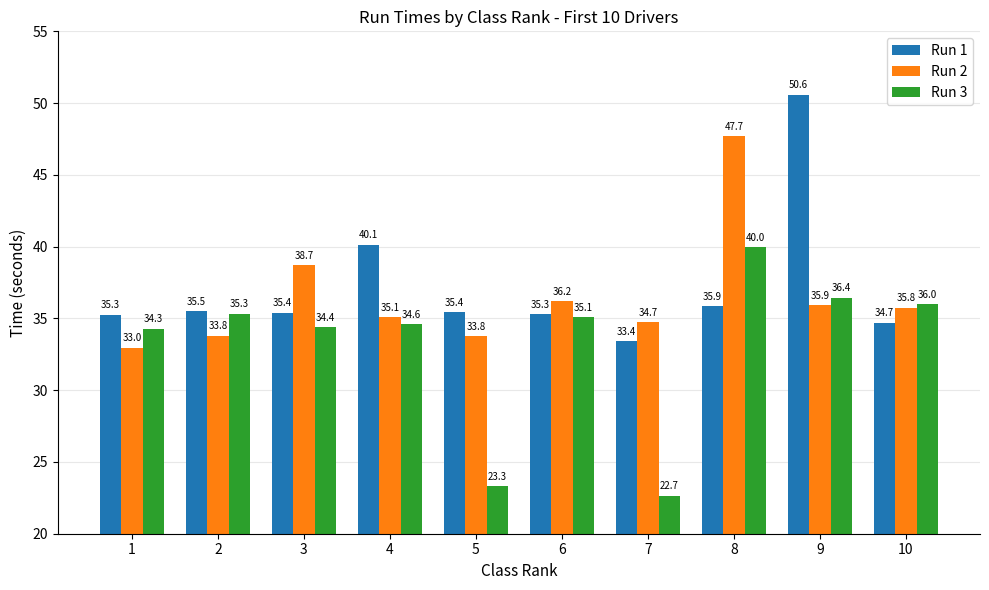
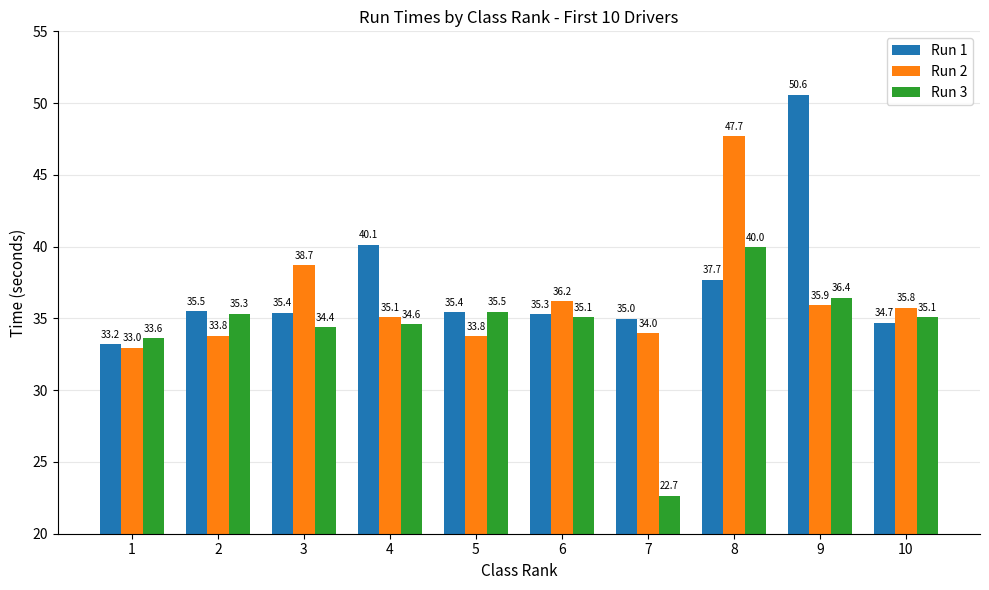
Run 1, 1: 35.3 -> 33.2
Run 3, 1: 34.3 -> 33.6
Run 3, 5: 23.3 -> 35.5
Run 1, 7: 33.4 -> 35.0
Run 2, 7: 34.7 -> 34.0
Run 1, 8: 35.9 -> 37.7
Run 3, 10: 36.0 -> 35.1
